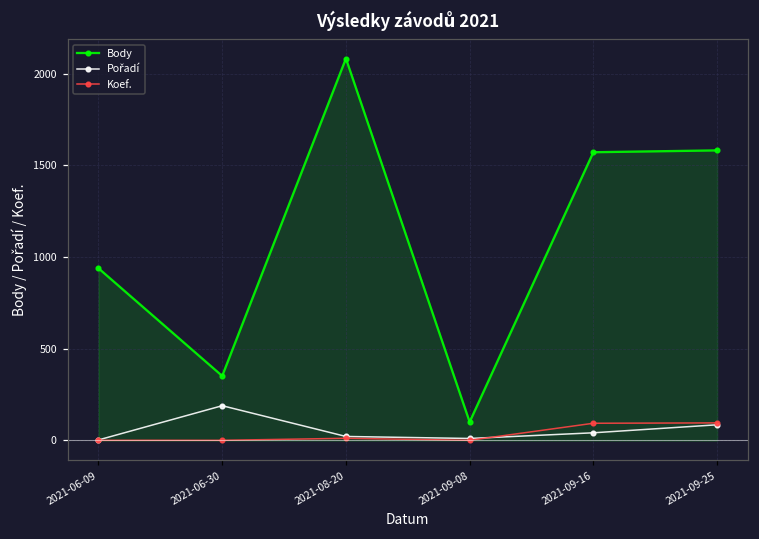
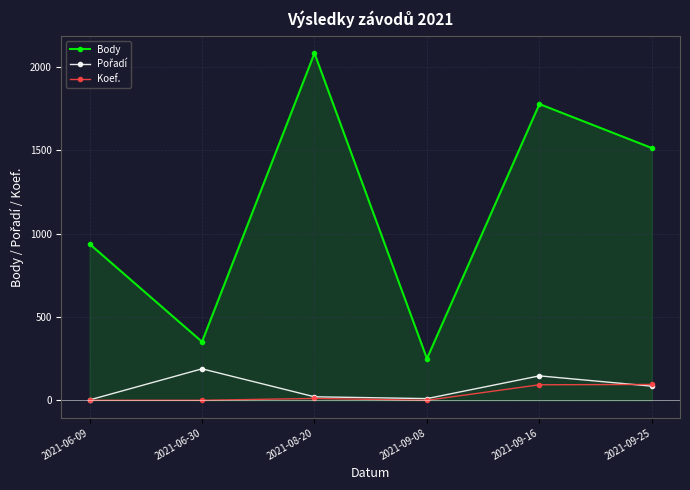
Body, 2021-09-08: 100 -> 250
Body, 2021-09-16: 1570 -> 1780
Pořadí, 2021-09-16: 40 -> 150
Body, 2021-09-25: 1580 -> 1510
